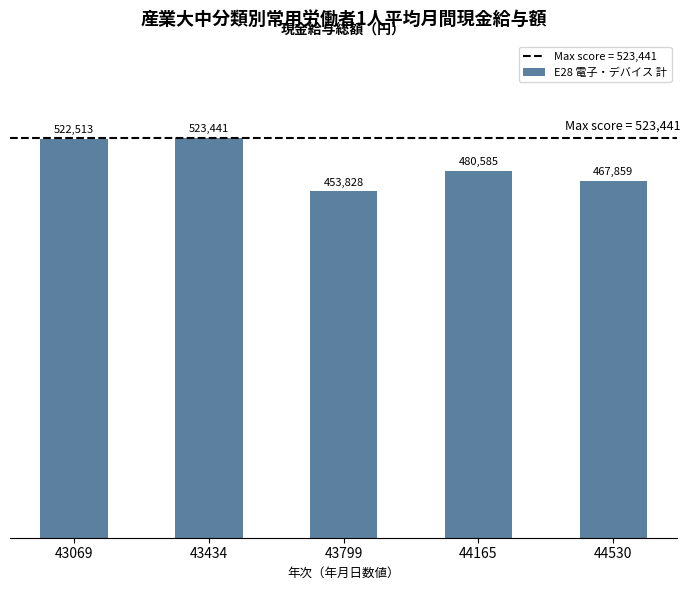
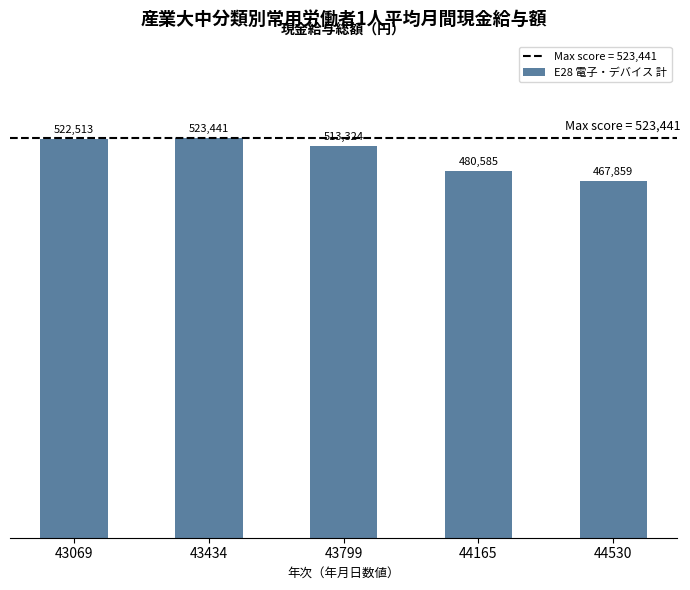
43799: 453,828 -> 513,324
